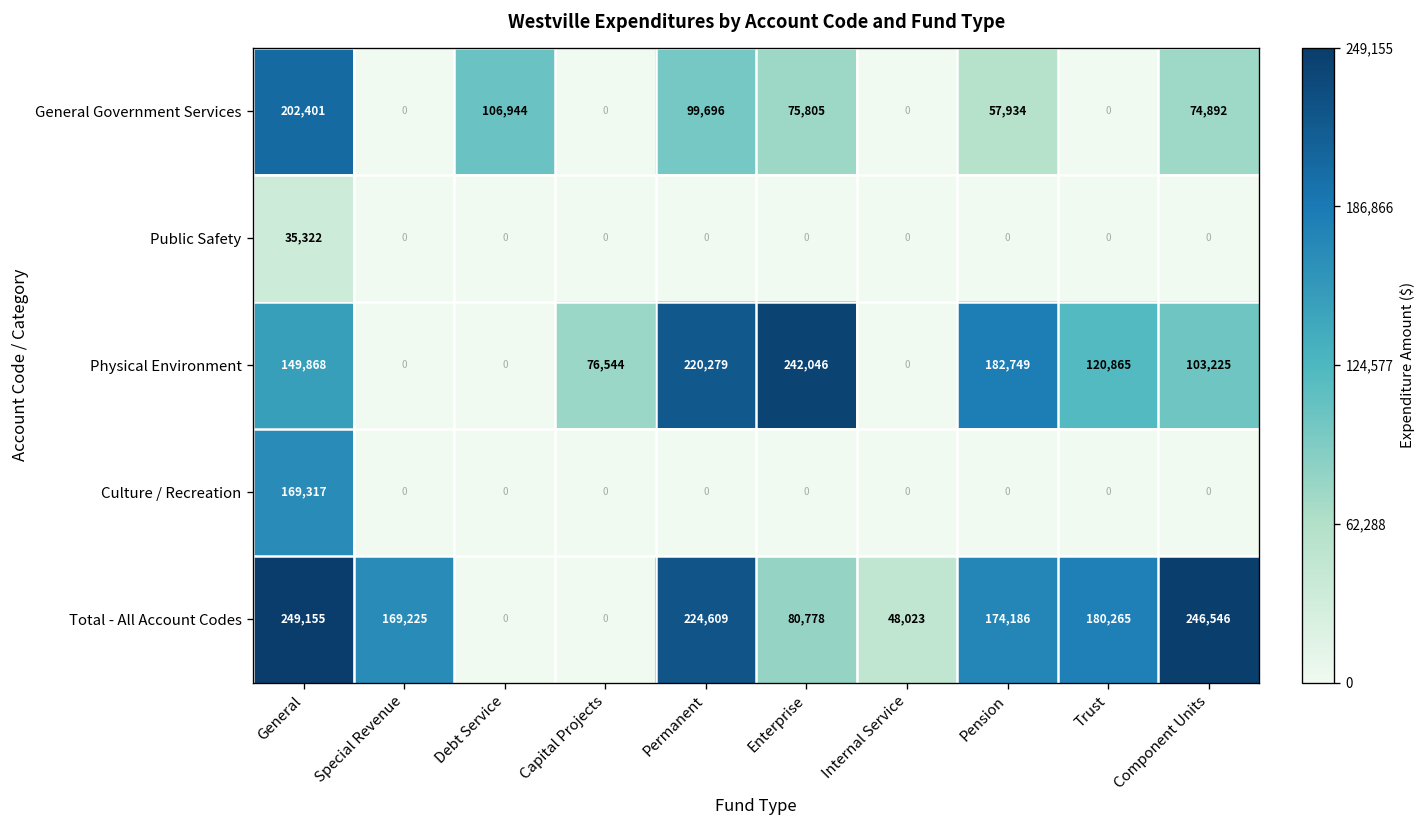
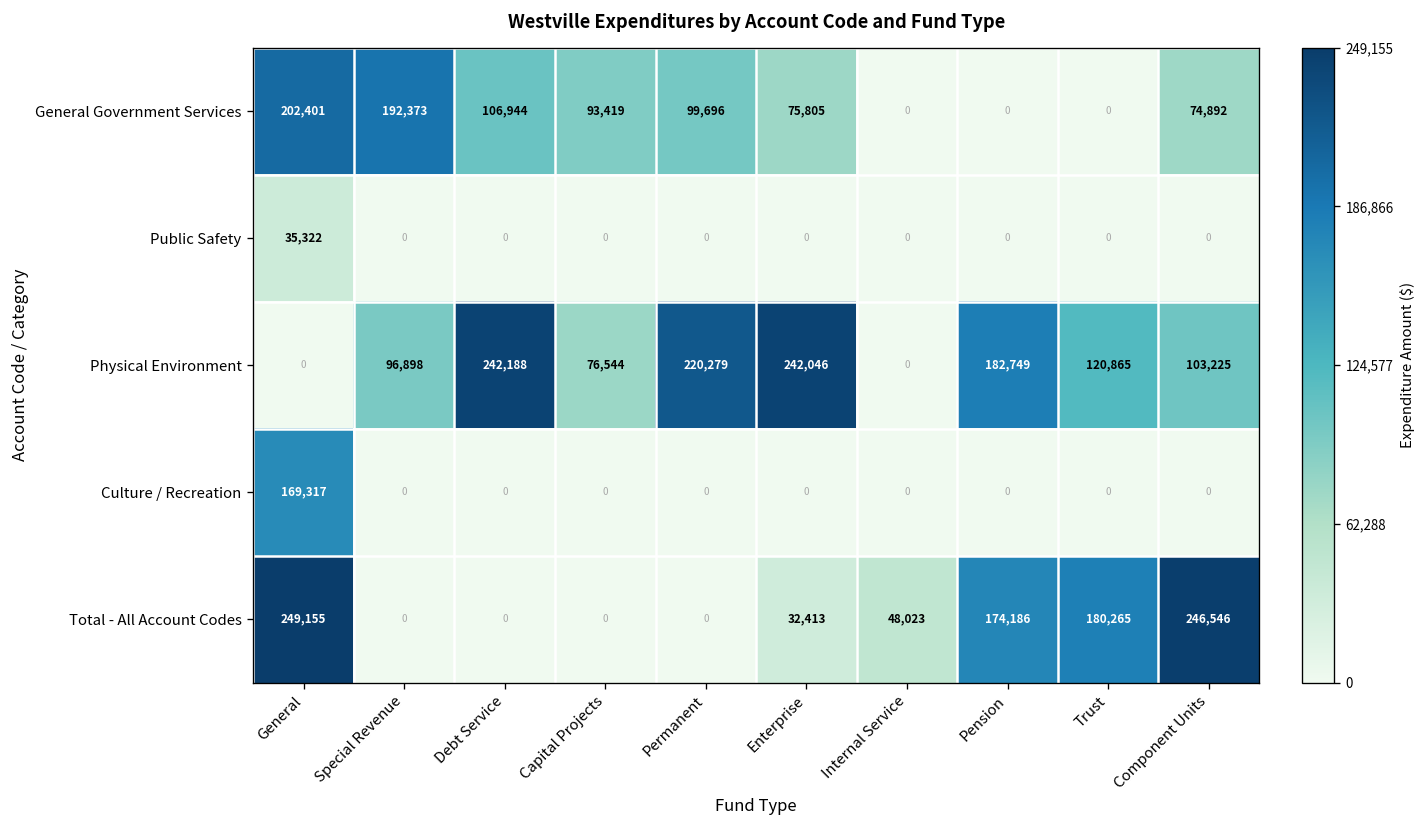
General Government Services, Special Revenue: 0 -> 192,373
General Government Services, Capital Projects: 0 -> 93,419
General Government Services, Pension: 57,934 -> 0
Physical Environment, General: 149,868 -> 0
Physical Environment, Special Revenue: 0 -> 96,898
Physical Environment, Debt Service: 0 -> 242,188
Total - All Account Codes, Special Revenue: 169,225 -> 0
Total - All Account Codes, Permanent: 224,609 -> 0
Total - All Account Codes, Enterprise: 80,778 -> 32,413
